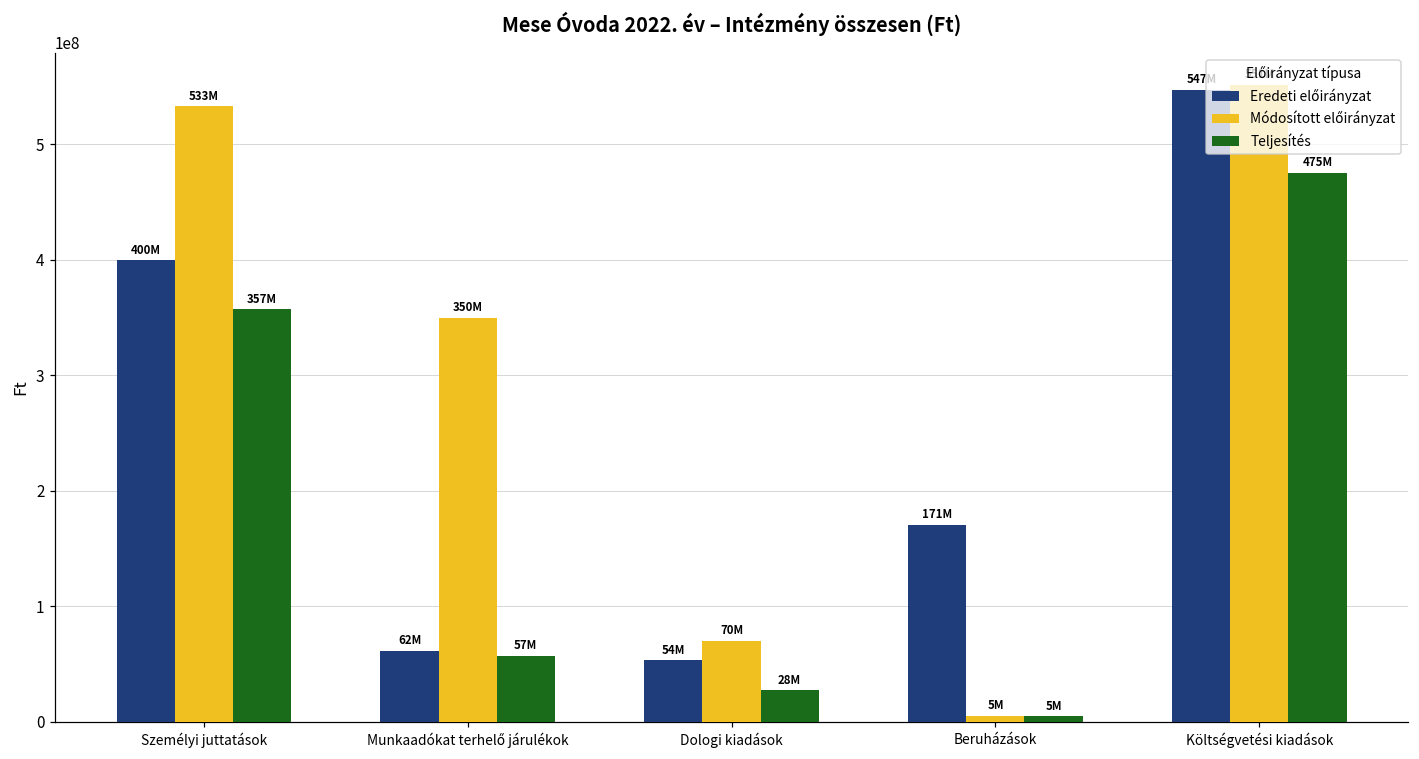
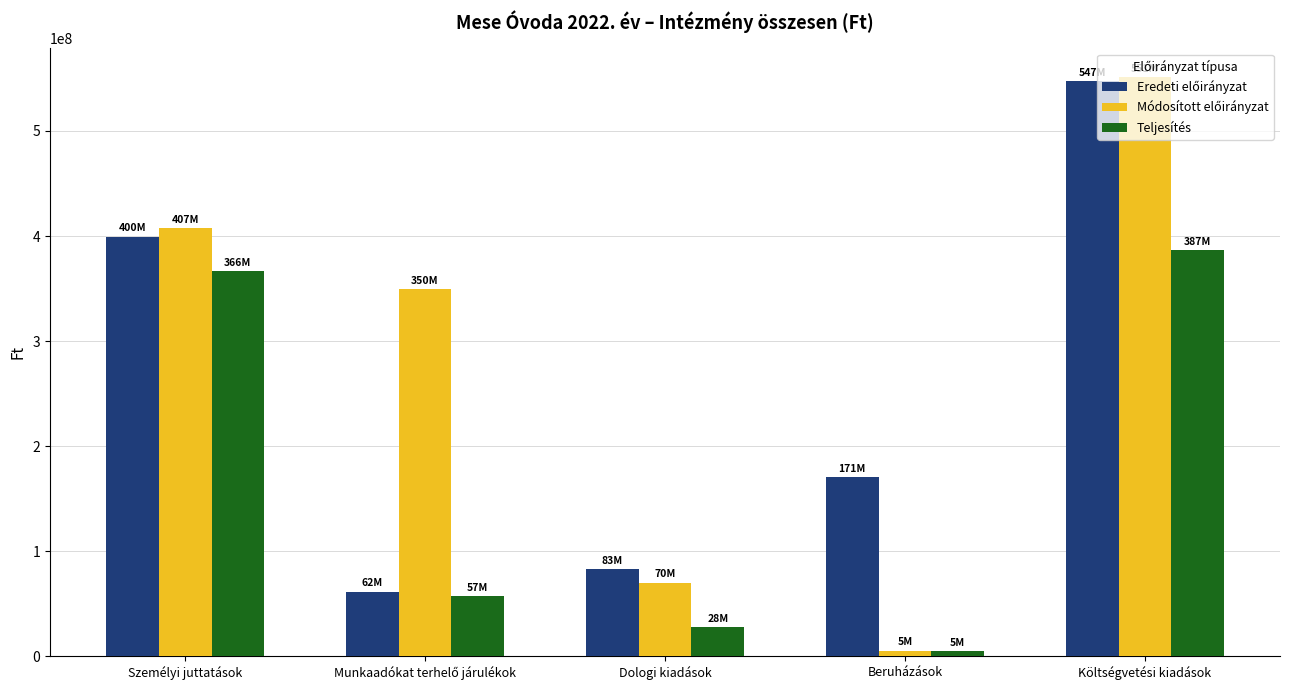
Módosított előirányzat, Személyi juttatások: 533M -> 407M
Teljesítés, Személyi juttatások: 357M -> 366M
Eredeti előirányzat, Dologi kiadások: 54M -> 83M
Teljesítés, Költségvetési kiadások: 475M -> 387M
